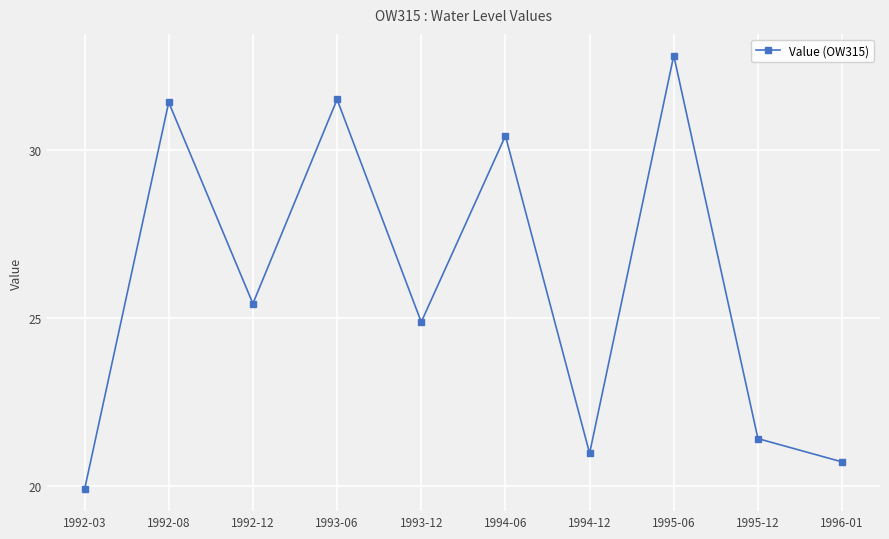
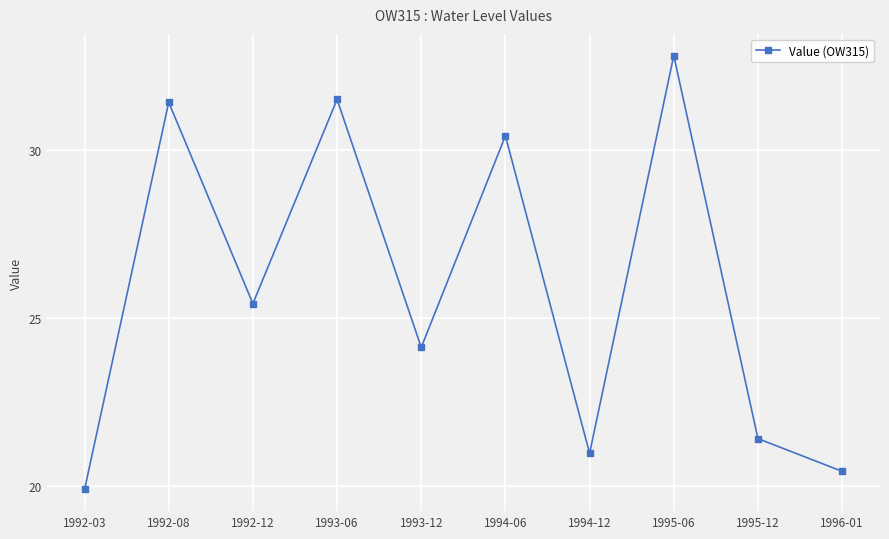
1993-12: 24.9 -> 24.1
1996-01: 20.7 -> 20.4
